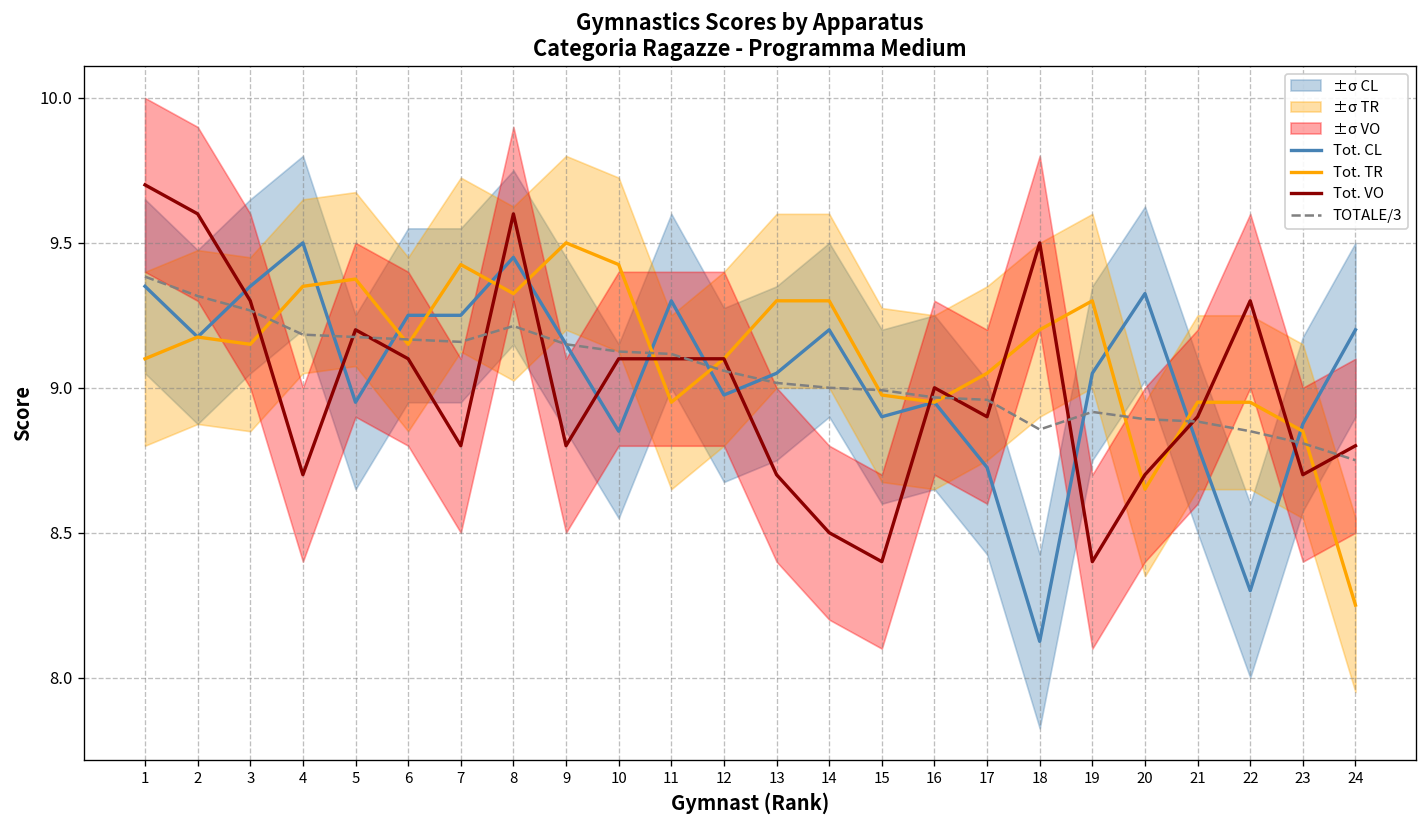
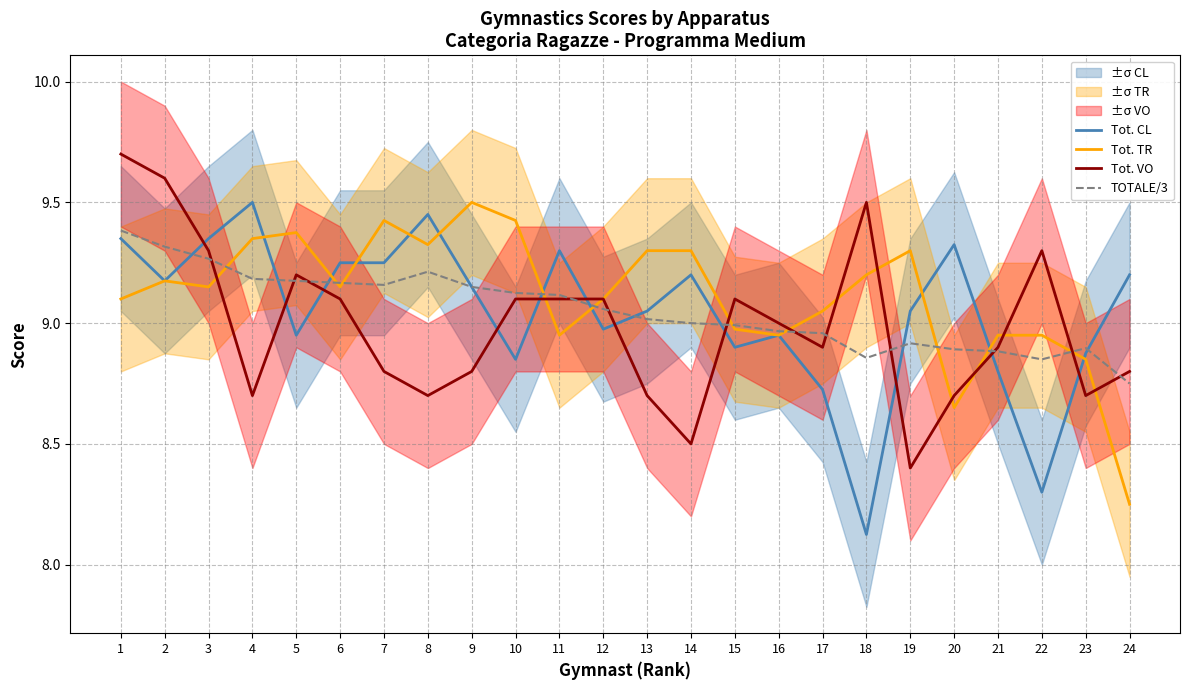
Tot. VO, 8: 9.6 -> 8.7
Tot. VO, 15: 8.4 -> 9.1
TOTALE/3, 23: 8.81 -> 8.90
